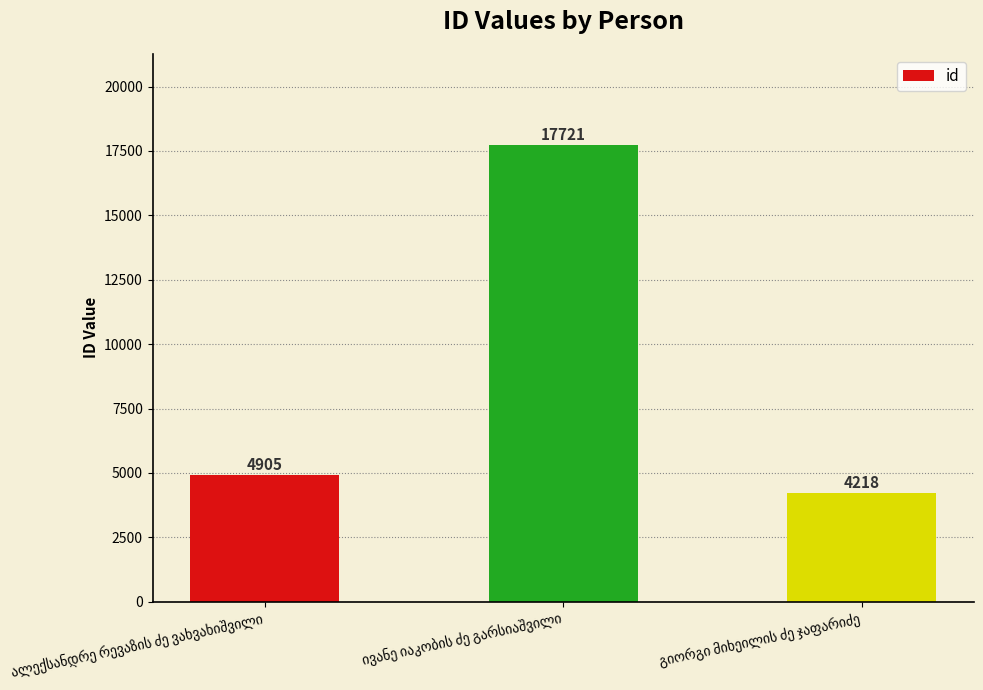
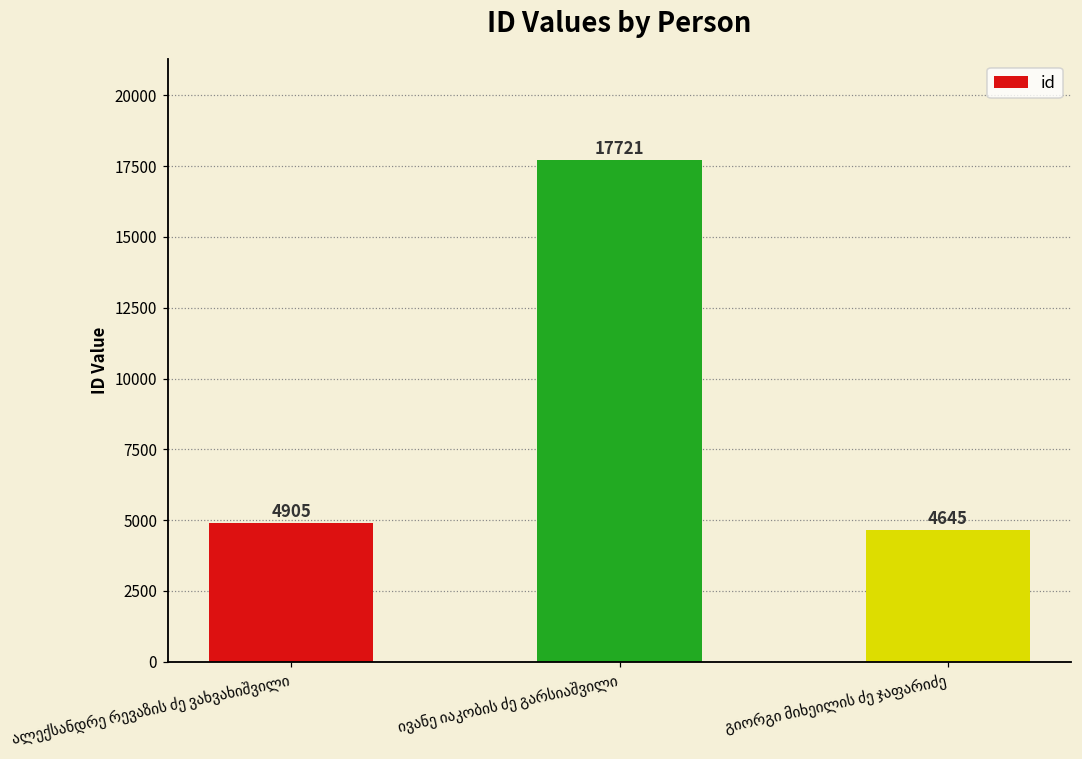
გიორგი მიხეილის ძე ჯაფარიძე: 4218 -> 4645
